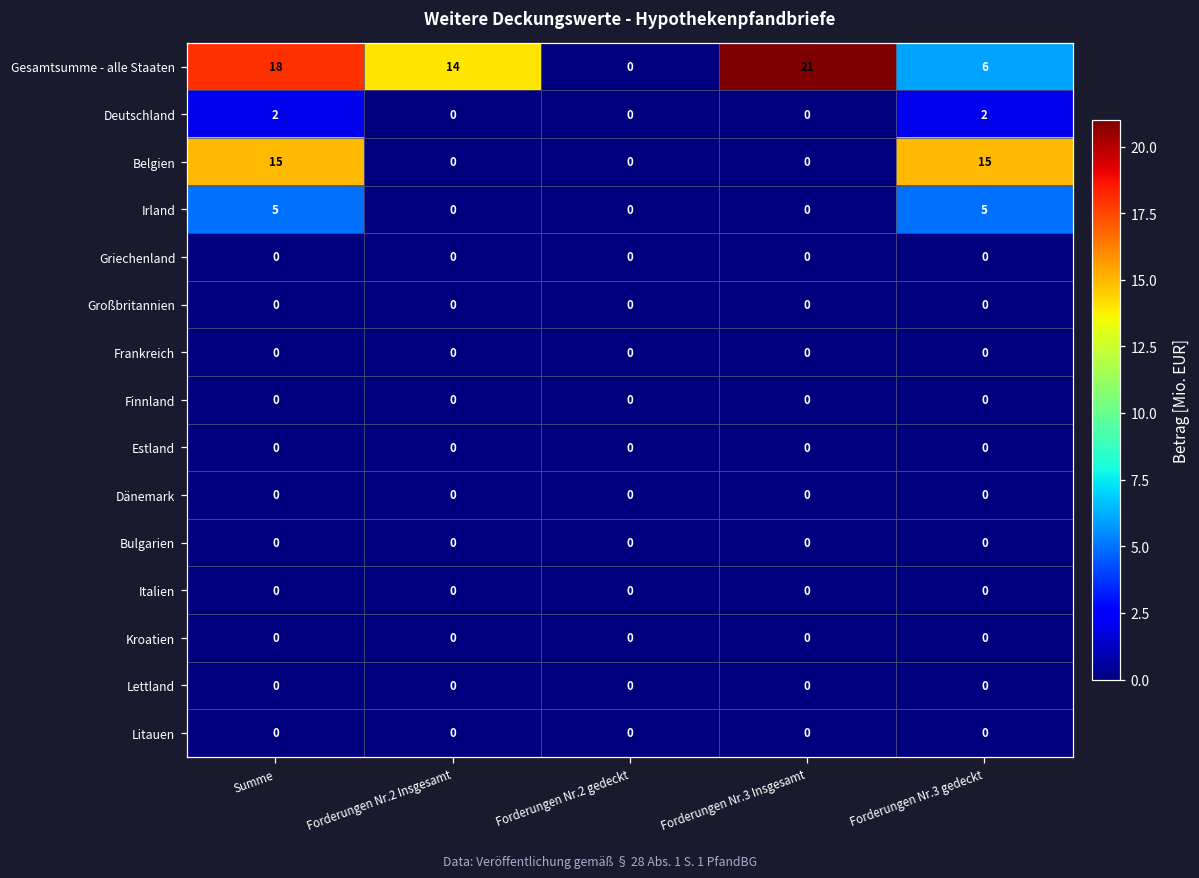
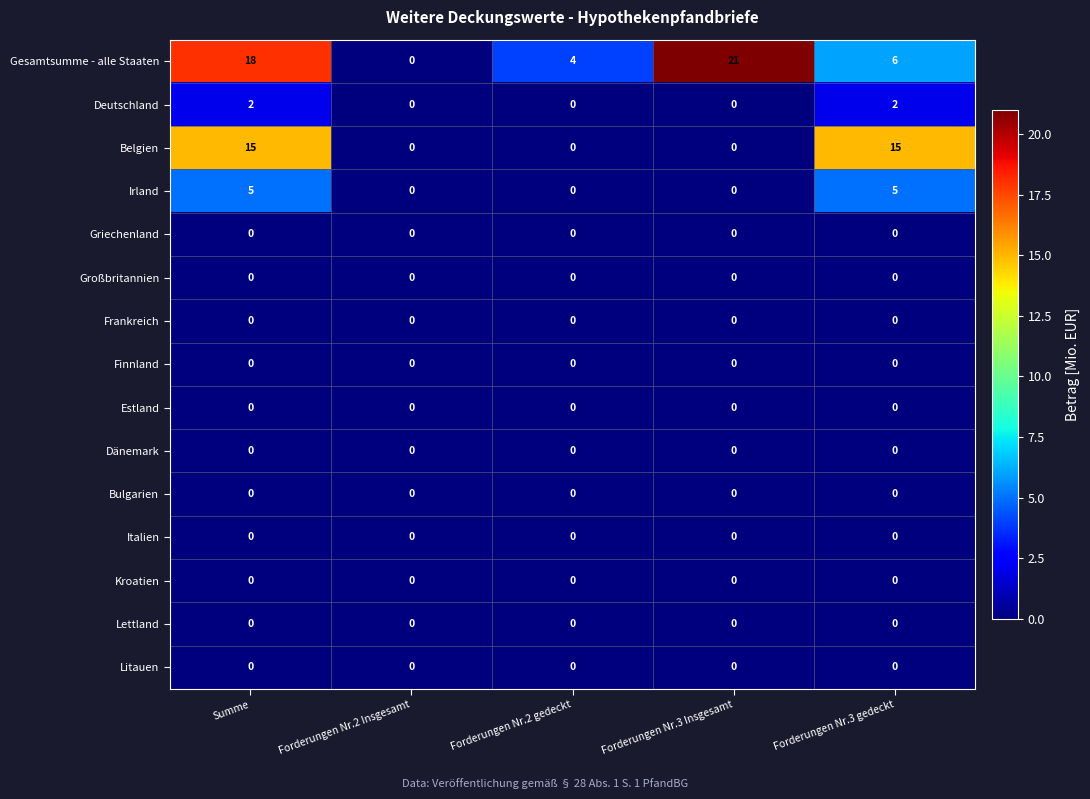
Gesamtsumme - alle Staaten, Forderungen Nr.2 Insgesamt: 14 -> 0
Gesamtsumme - alle Staaten, Forderungen Nr.2 gedeckt: 0 -> 4
